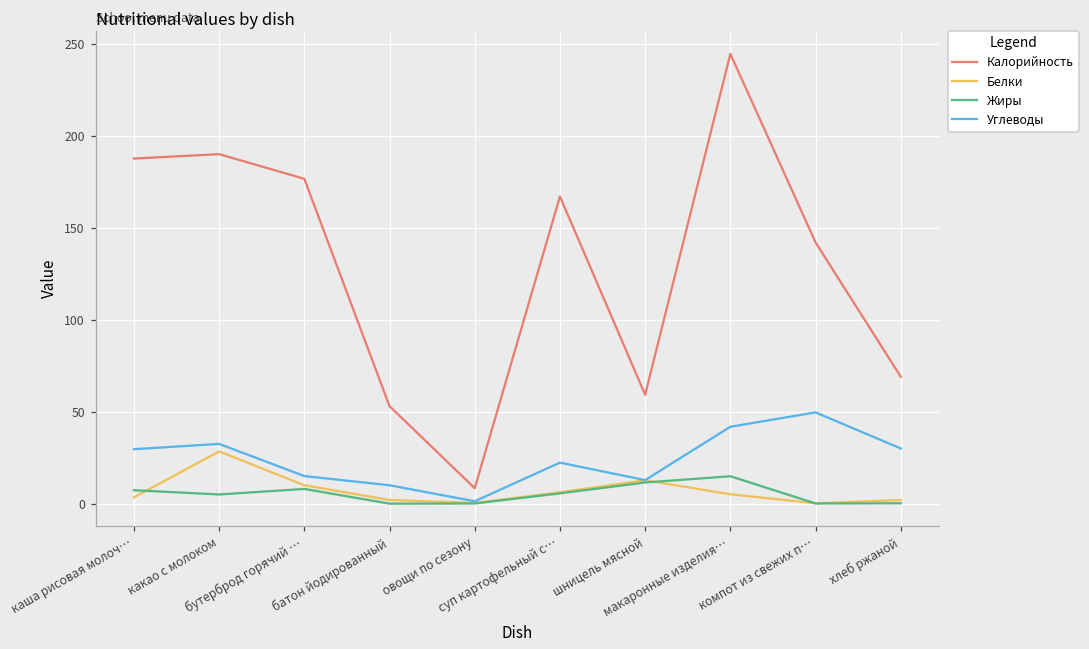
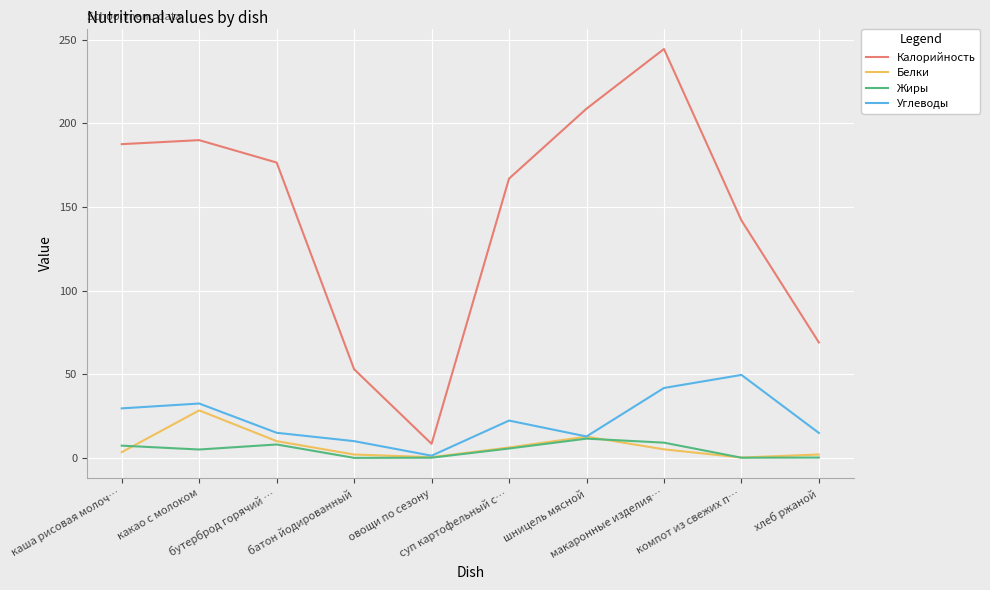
Калорийность, шницель мясной: 59 -> 209
Жиры, макаронные изделия…: 15 -> 9
Углеводы, хлеб ржаной: 30 -> 15
